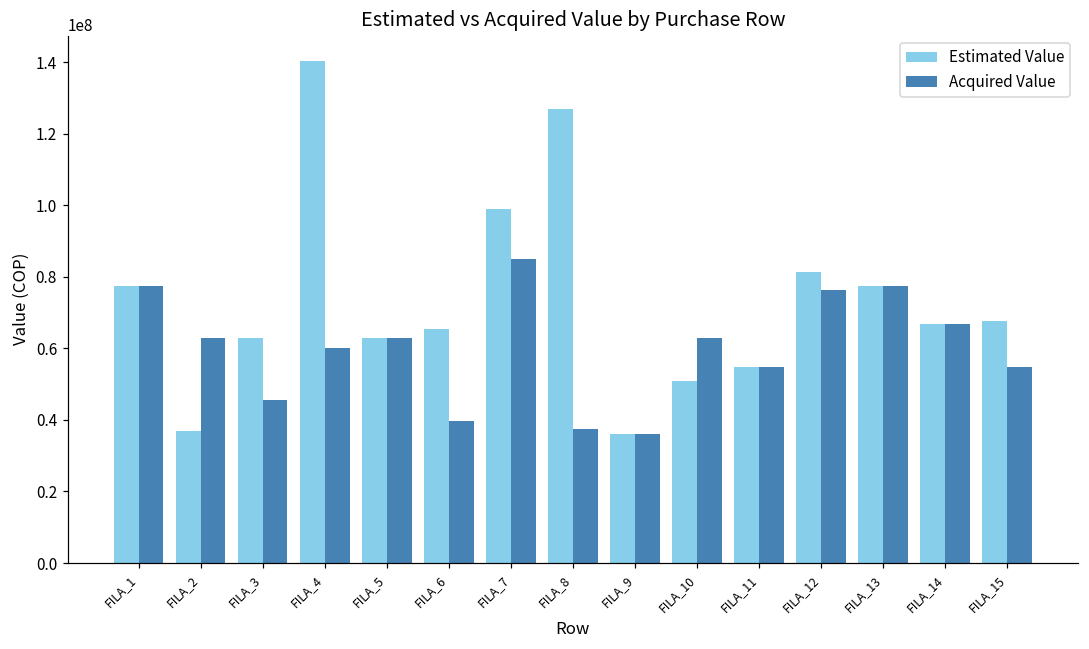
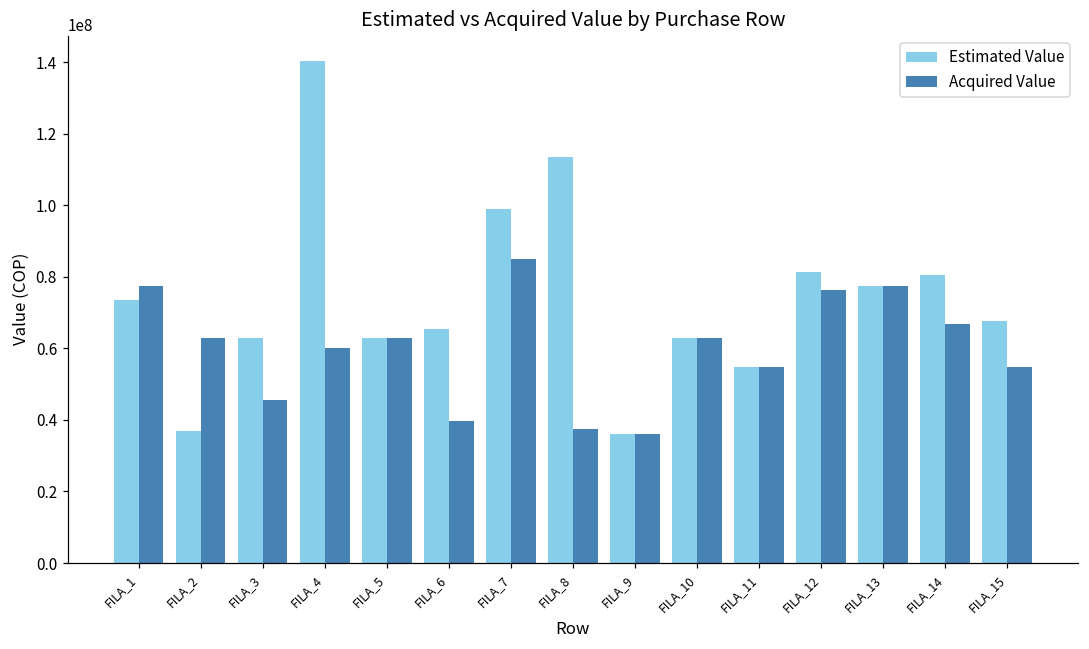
Estimated Value, FILA_1: 78000000 -> 74000000
Estimated Value, FILA_8: 127000000 -> 113000000
Estimated Value, FILA_10: 51000000 -> 63000000
Estimated Value, FILA_14: 67000000 -> 81000000
